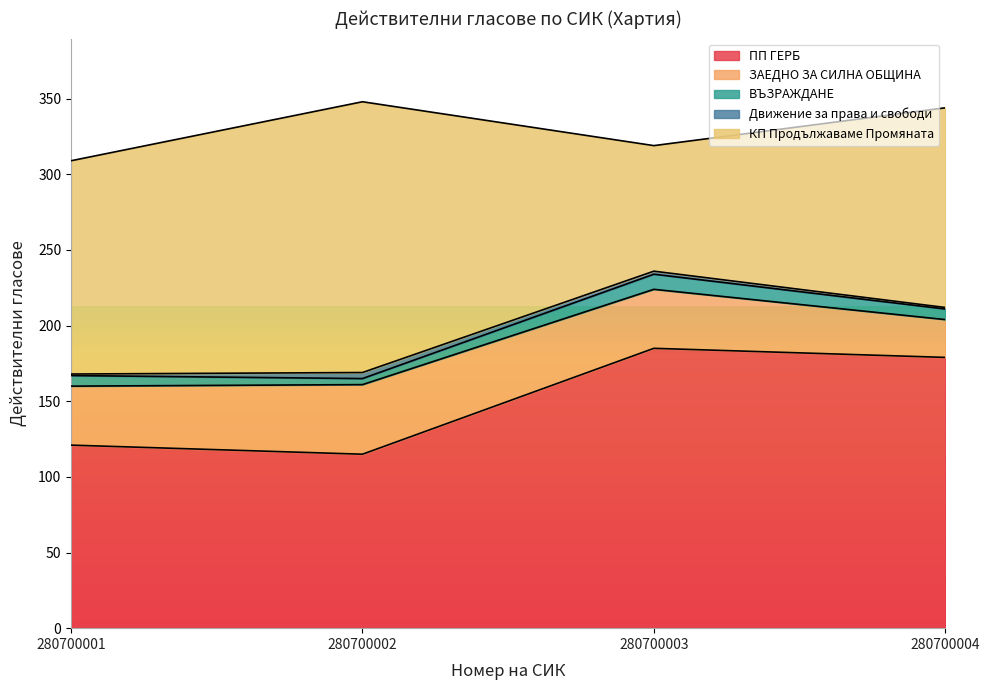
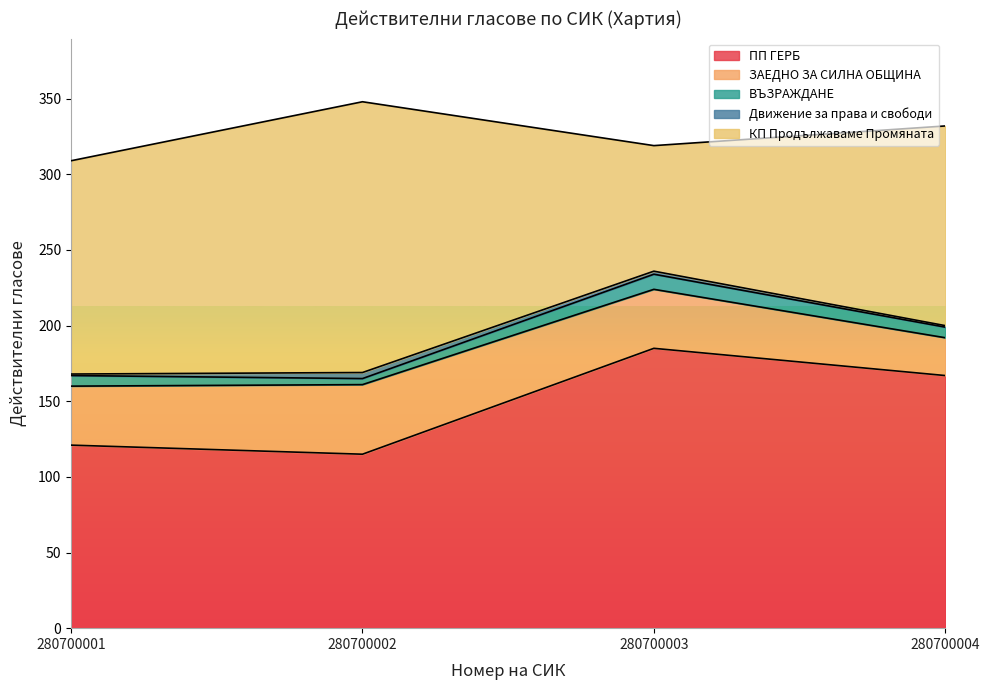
ПП ГЕРБ, 280700004: 179 -> 167
